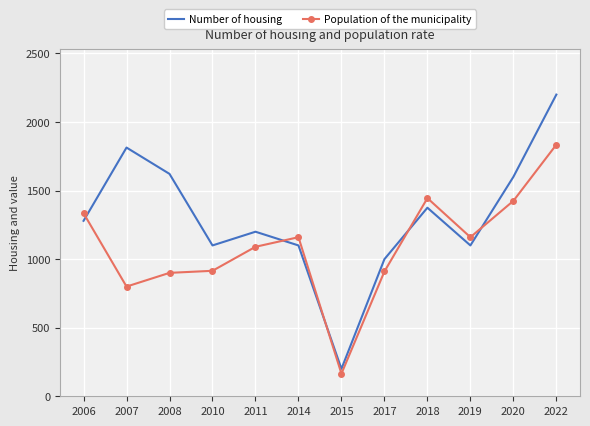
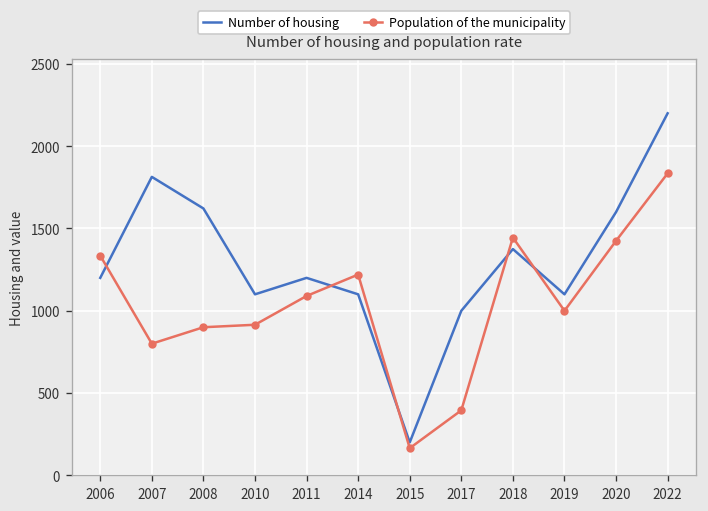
Number of housing, 2006: 1280 -> 1200
Population of the municipality, 2014: 1160 -> 1220
Population of the municipality, 2017: 910 -> 400
Population of the municipality, 2019: 1160 -> 1000
